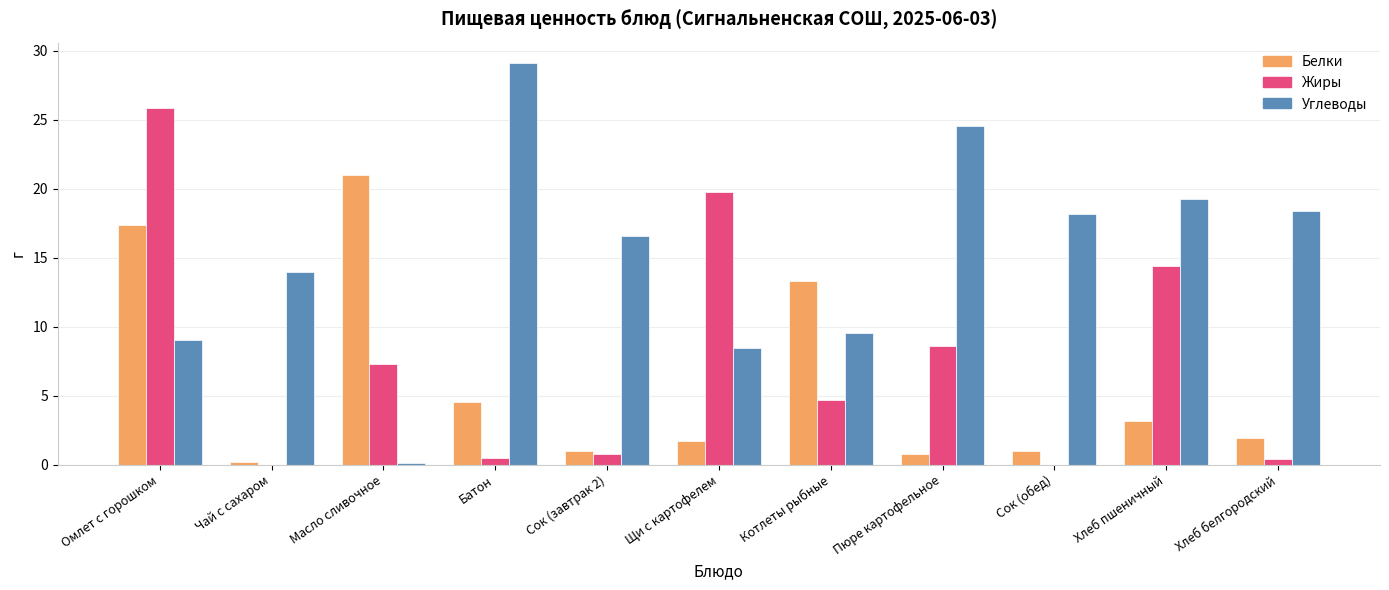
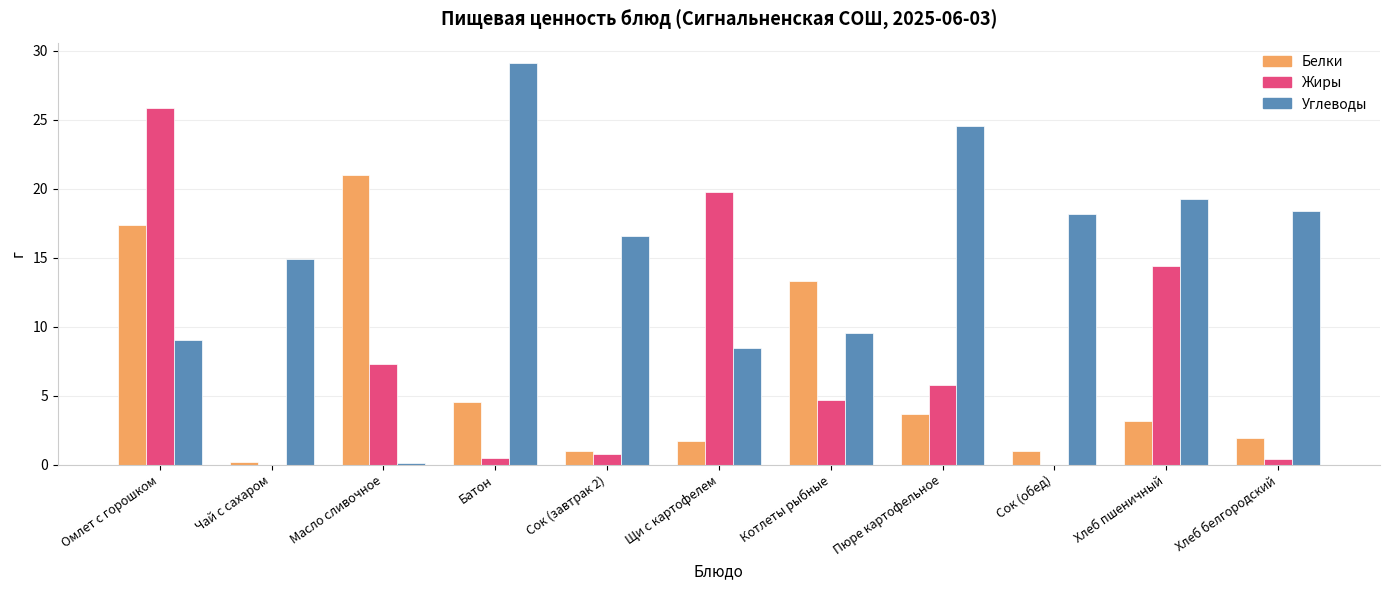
Углеводы, Чай с сахаром: 14.0 -> 14.9
Белки, Пюре картофельное: 0.8 -> 3.7
Жиры, Пюре картофельное: 8.6 -> 5.8
